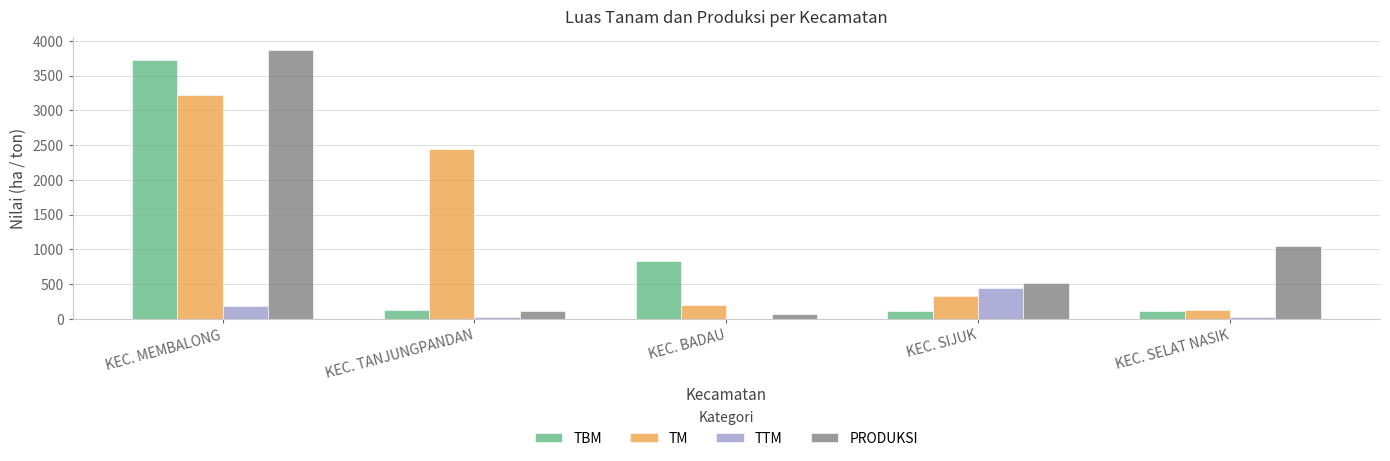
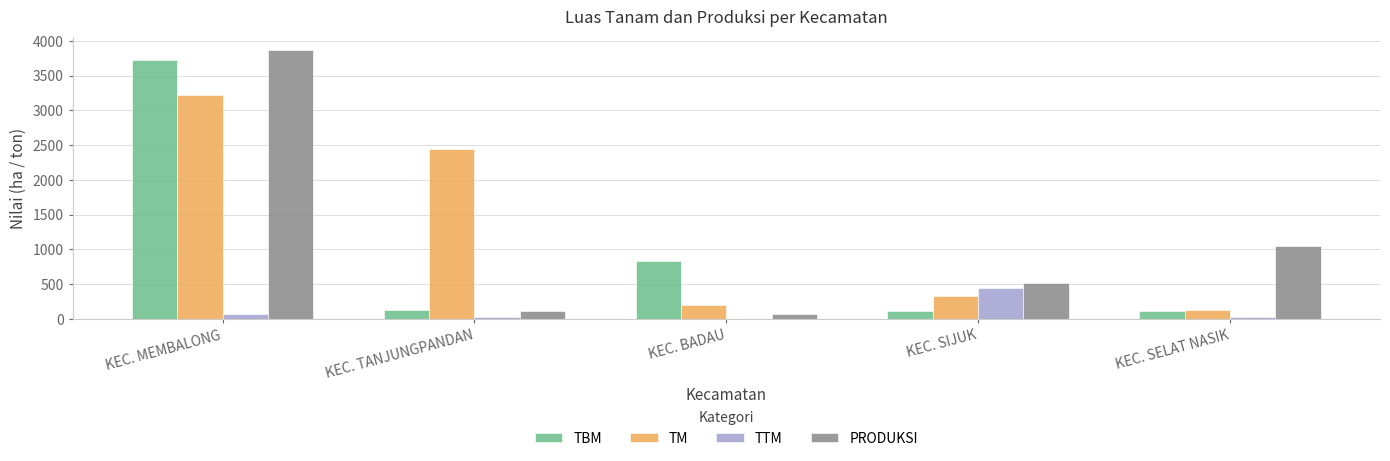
TTM, KEC. MEMBALONG: 200 -> 100
